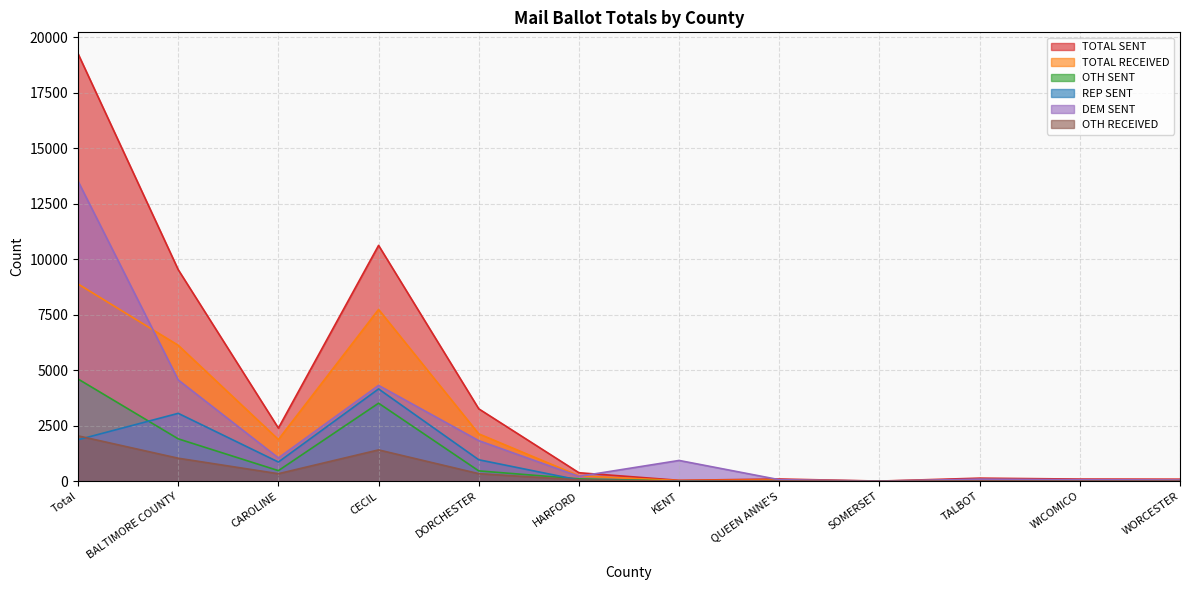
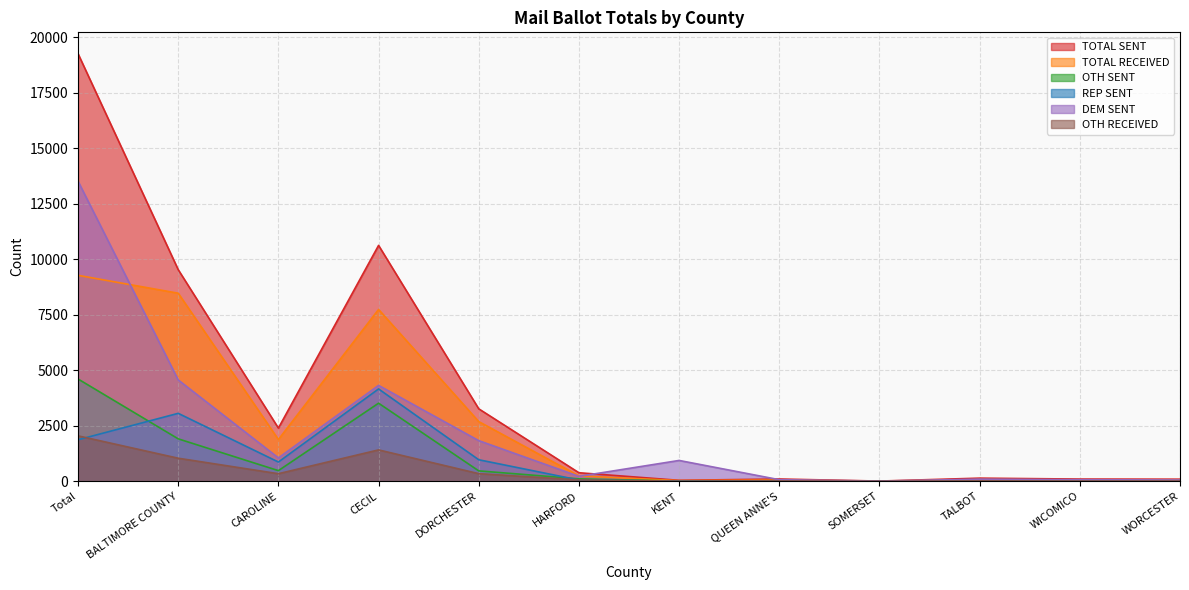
TOTAL RECEIVED, Total: 8900 -> 9300
TOTAL RECEIVED, BALTIMORE COUNTY: 6100 -> 8500
TOTAL RECEIVED, DORCHESTER: 2100 -> 2700
